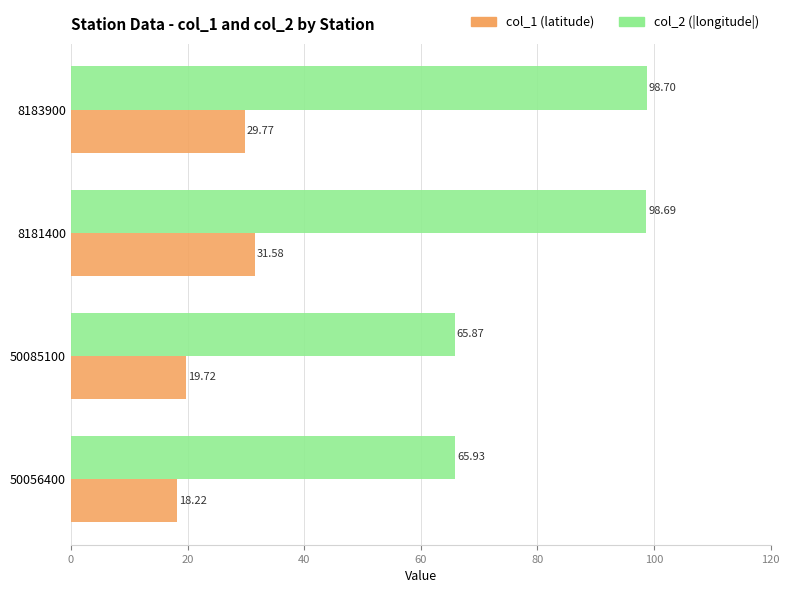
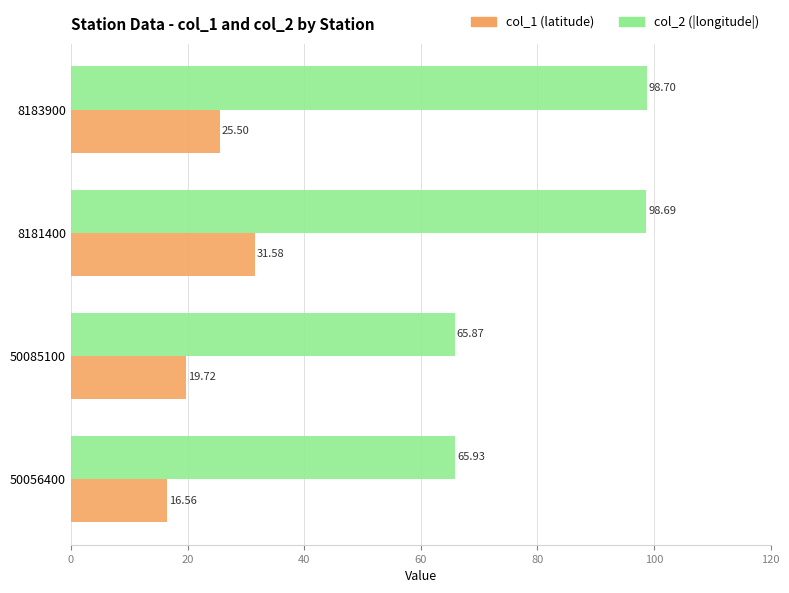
col_1 (latitude), 8183900: 29.77 -> 25.50
col_1 (latitude), 50056400: 18.22 -> 16.56
